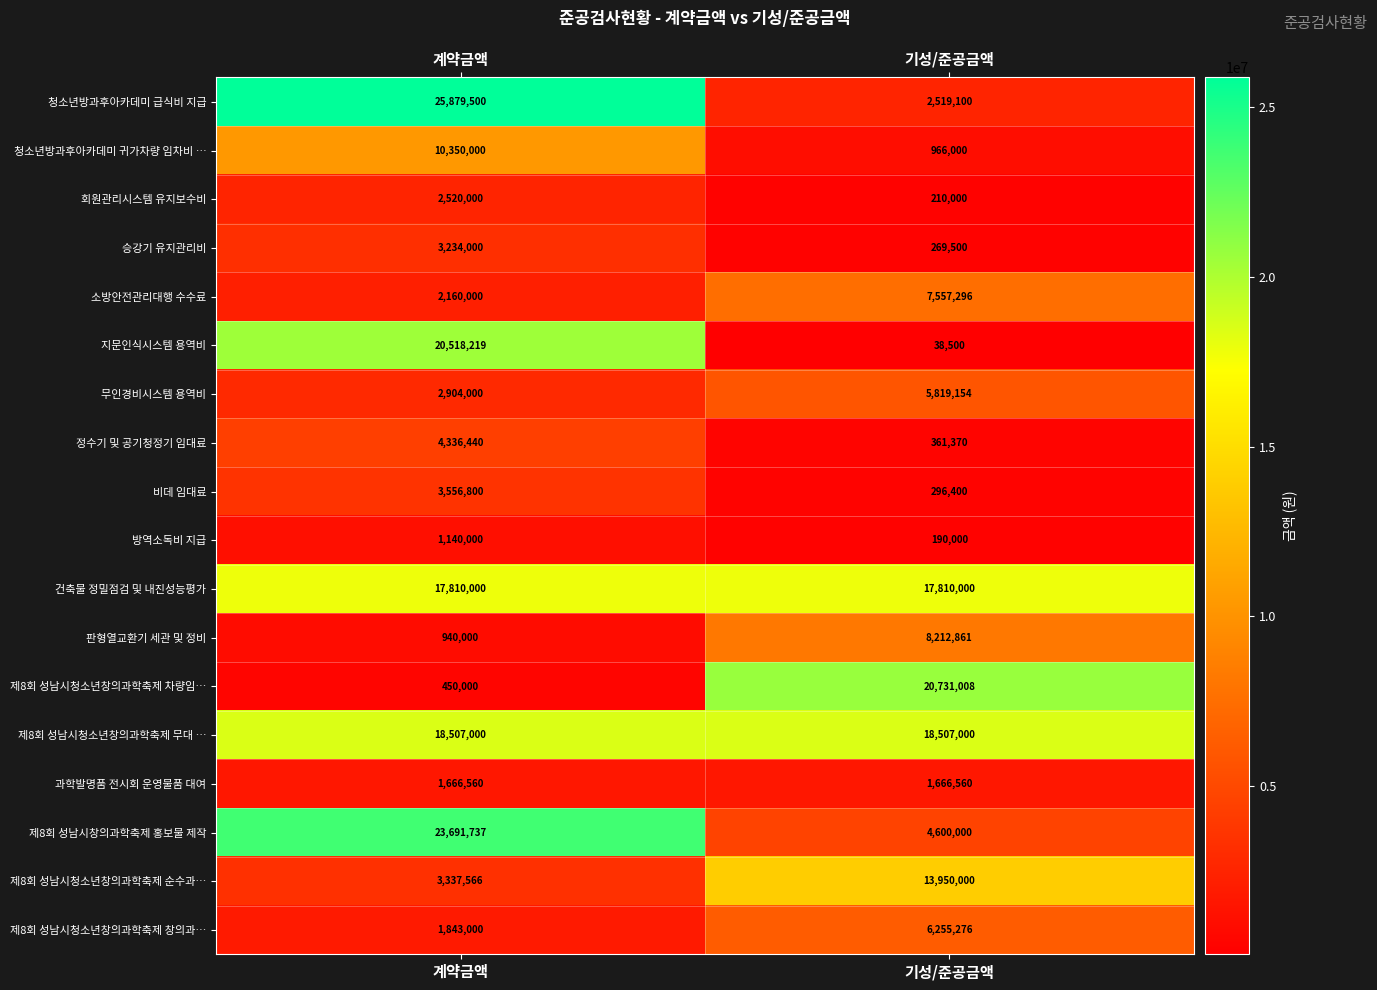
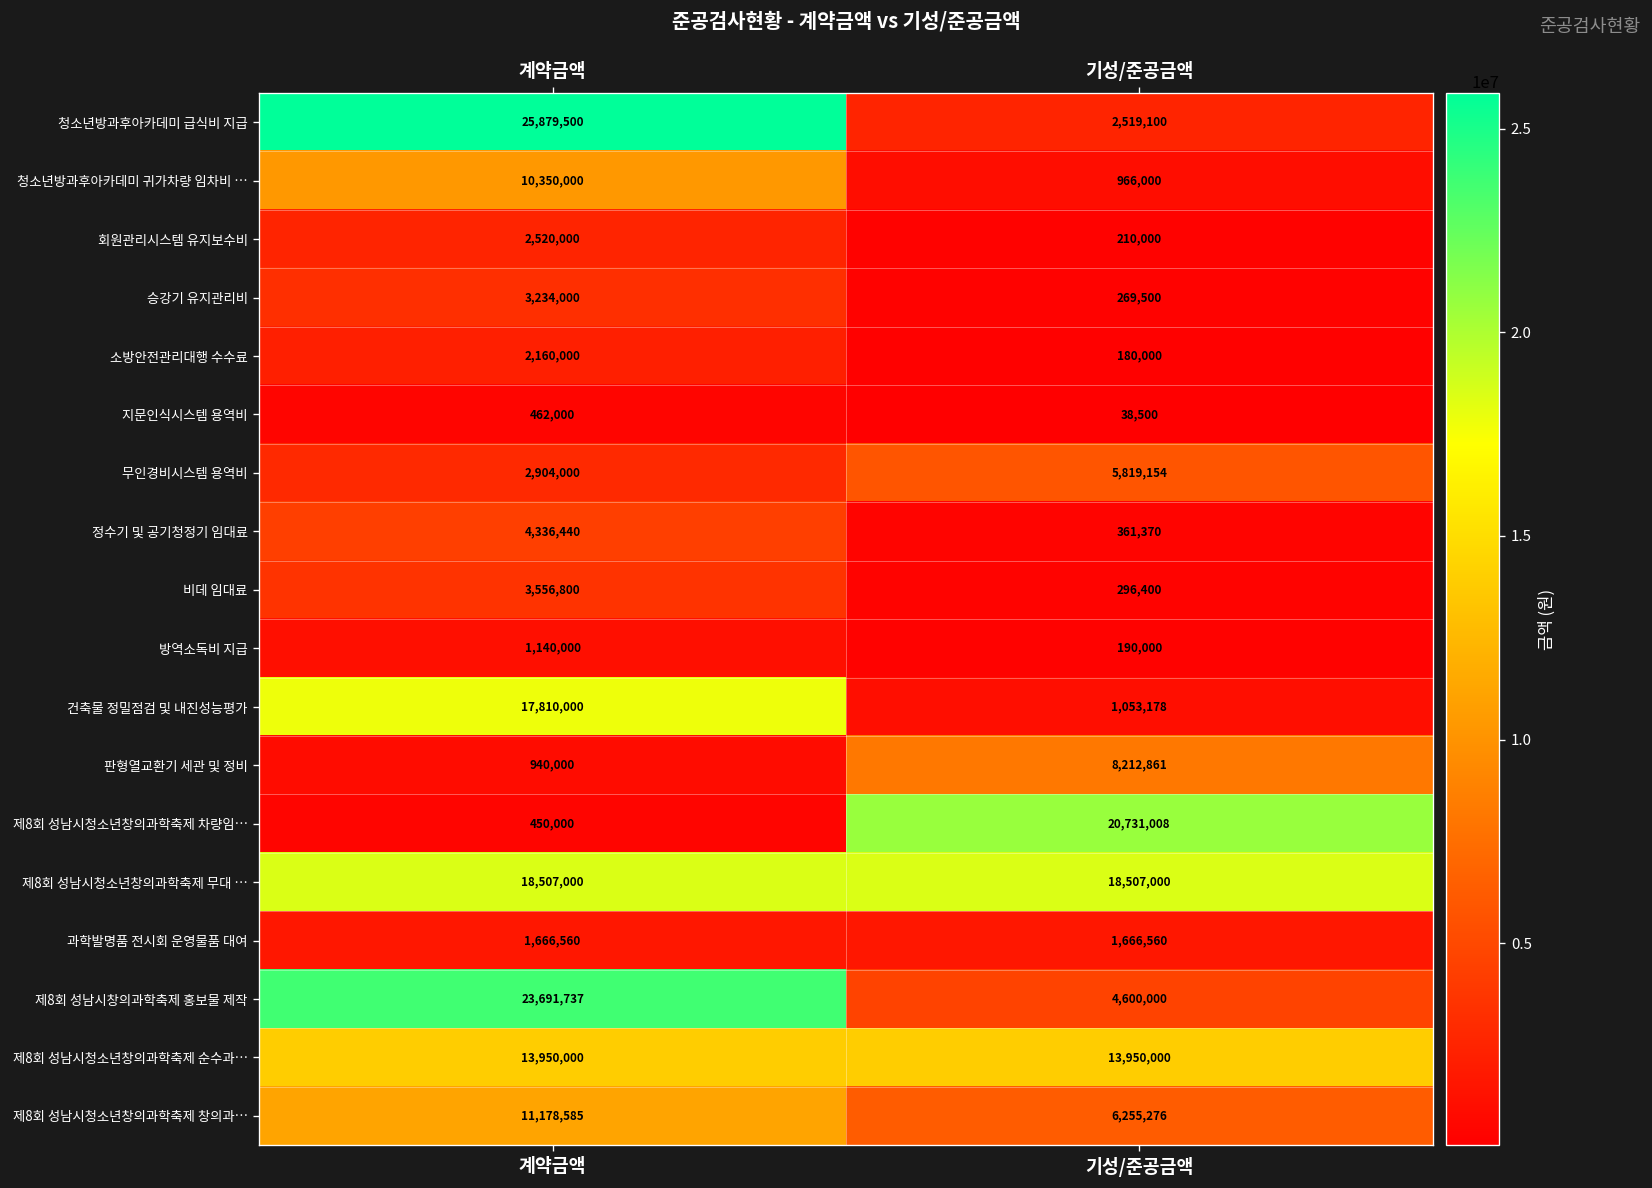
소방안전관리대행 수수료, 기성/준공금액: 7,557,296 -> 180,000
지문인식시스템 용역비, 계약금액: 20,518,219 -> 462,000
건축물 정밀점검 및 내진성능평가, 기성/준공금액: 17,810,000 -> 1,053,178
제8회 성남시청소년창의과학축제 순수과…, 계약금액: 3,337,566 -> 13,950,000
제8회 성남시청소년창의과학축제 창의과…, 계약금액: 1,843,000 -> 11,178,585
